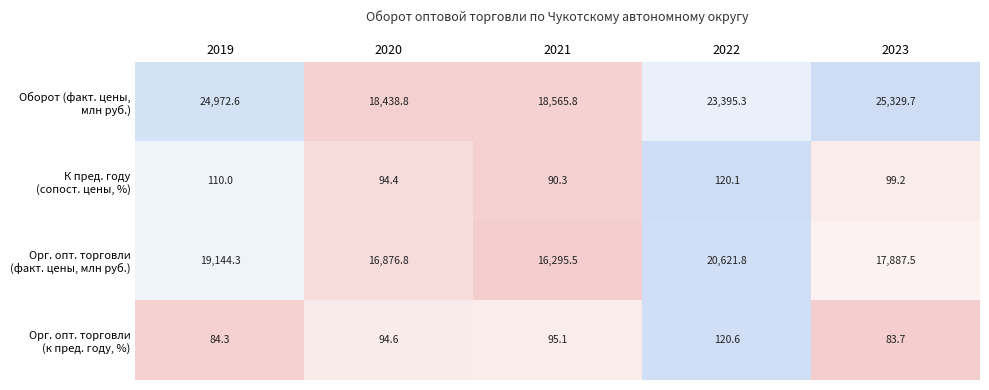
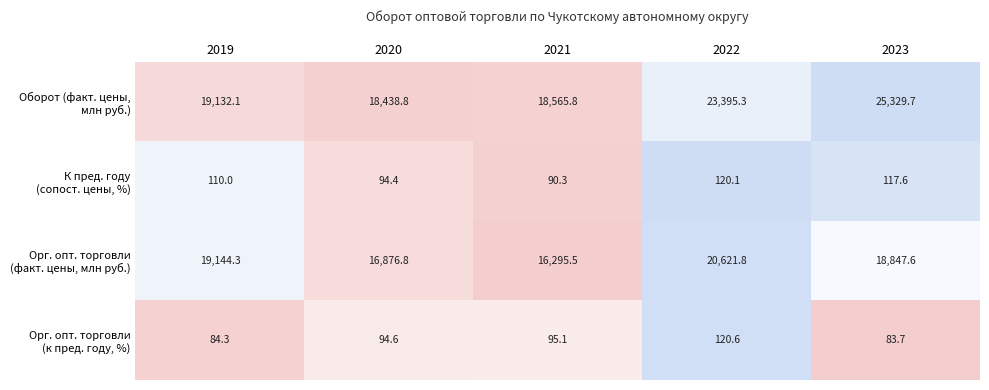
Оборот (факт. цены, млн руб.), 2019: 24,972.6 -> 19,132.1
К пред. году (сопост. цены, %), 2023: 99.2 -> 117.6
Орг. опт. торговли (факт. цены, млн руб.), 2023: 17,887.5 -> 18,847.6
